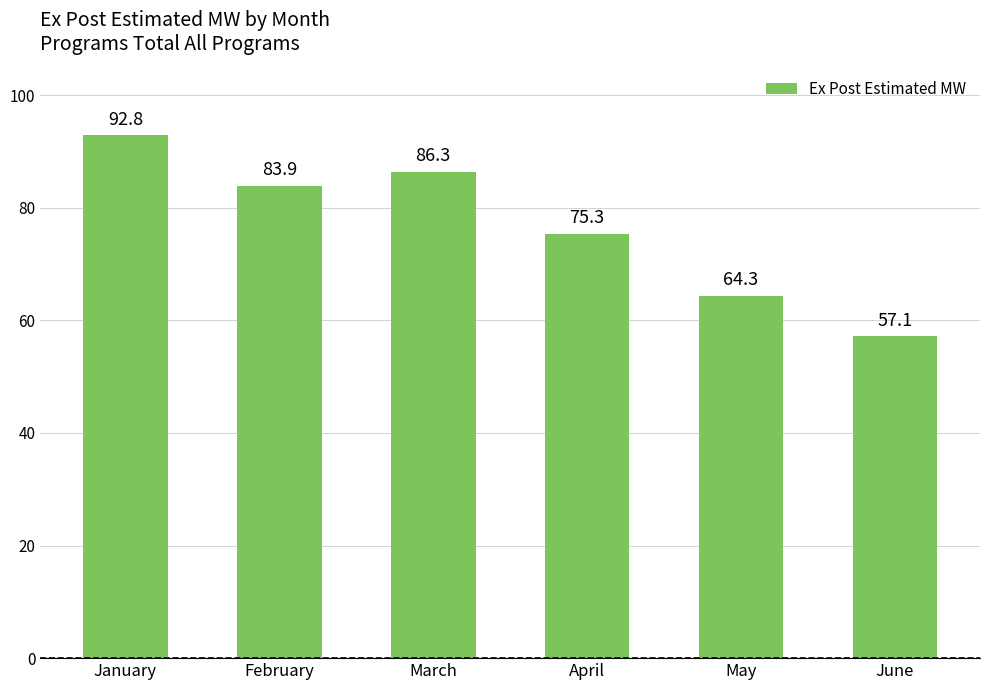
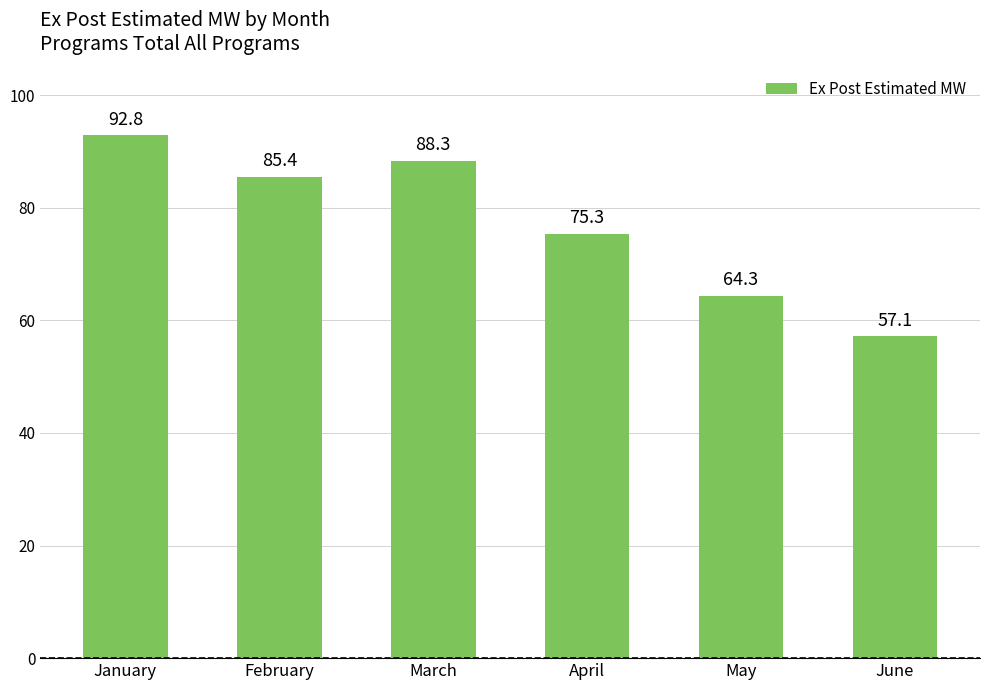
February: 83.9 -> 85.4
March: 86.3 -> 88.3
